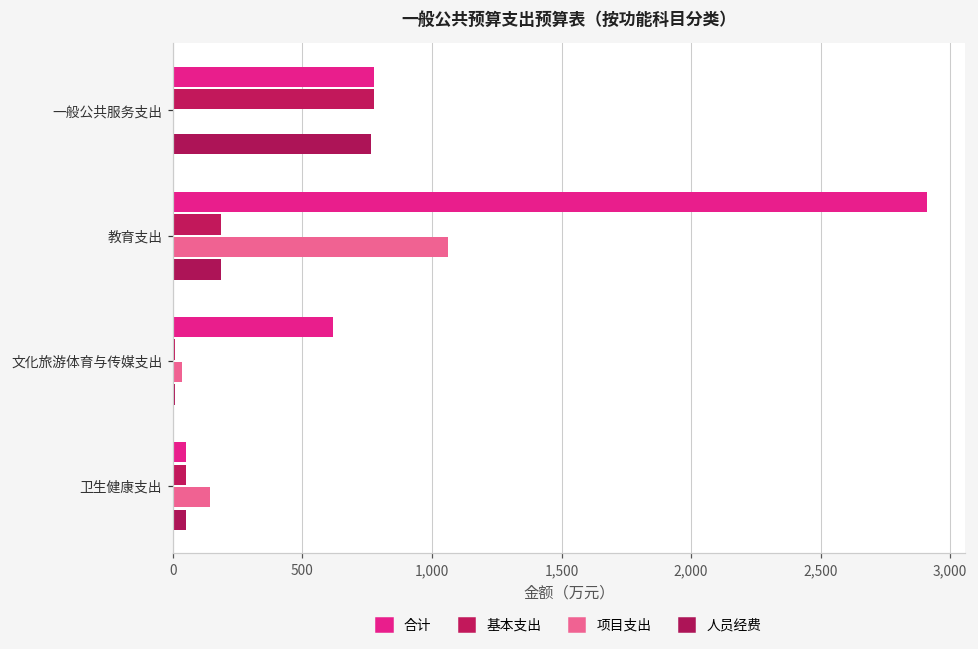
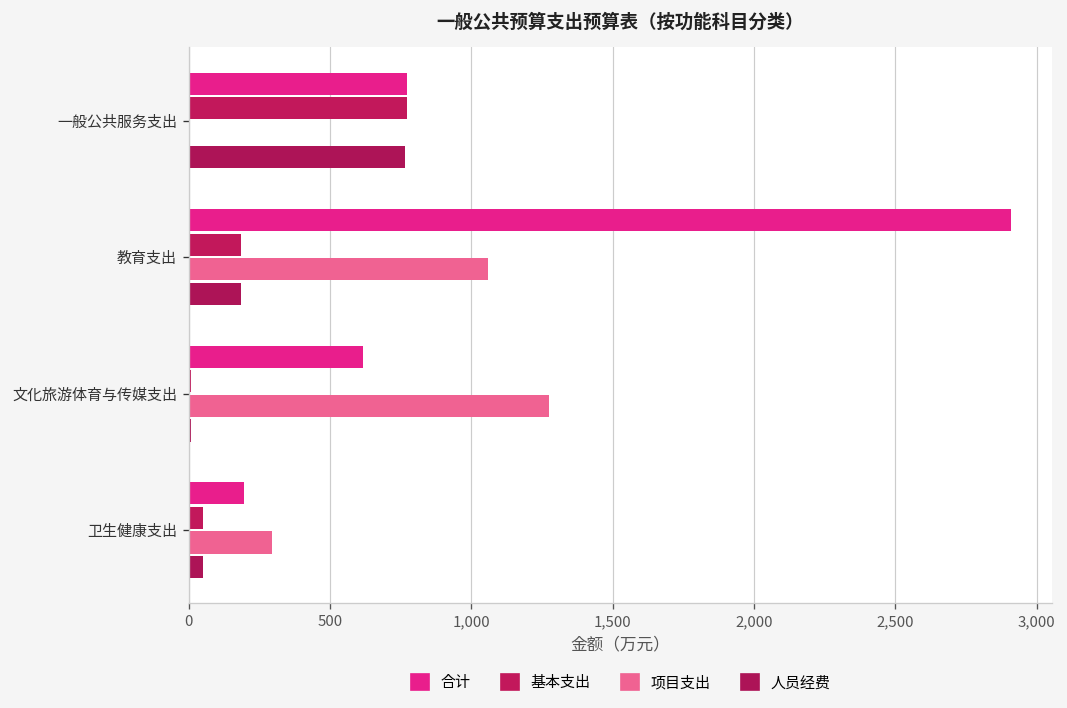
项目支出, 文化旅游体育与传媒支出: 40 -> 1,280
合计, 卫生健康支出: 50 -> 190
项目支出, 卫生健康支出: 140 -> 300
